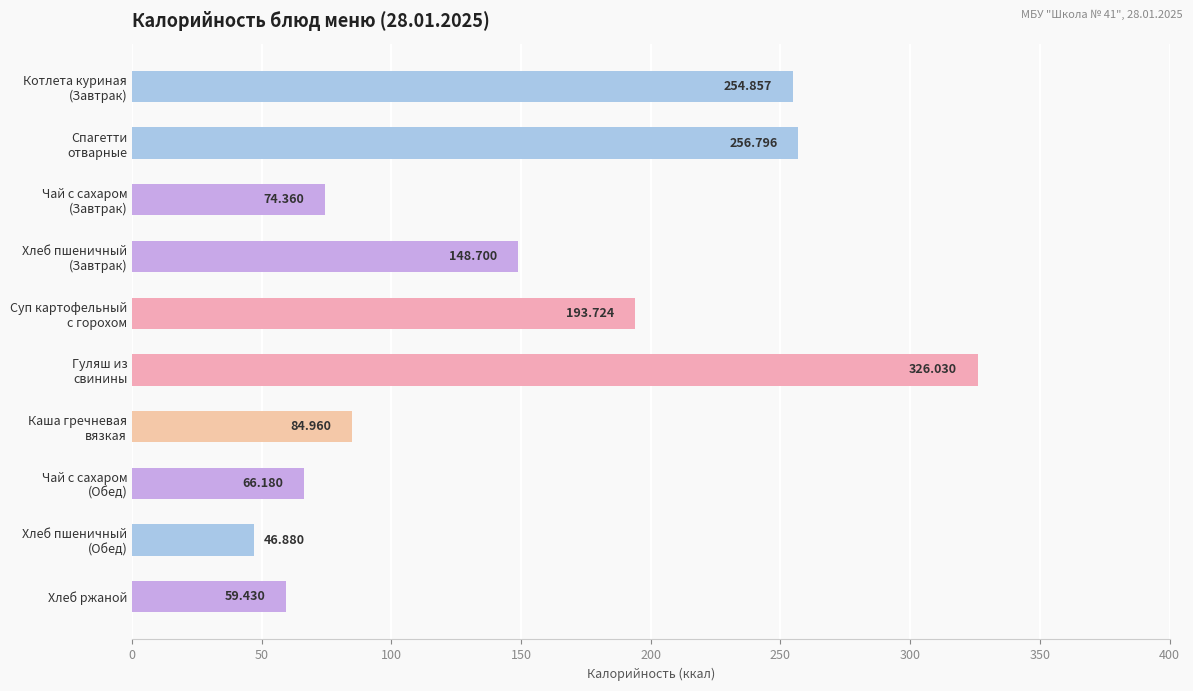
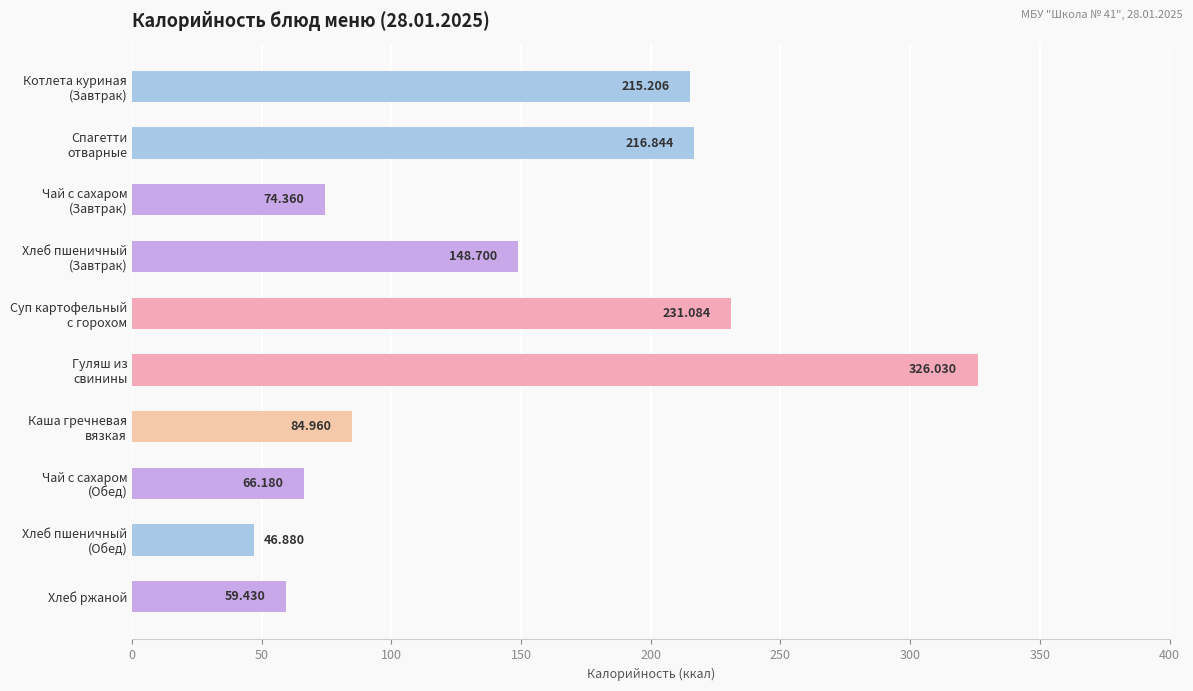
Котлета куриная (Завтрак): 254.857 -> 215.206
Спагетти отварные: 256.796 -> 216.844
Суп картофельный с горохом: 193.724 -> 231.084
